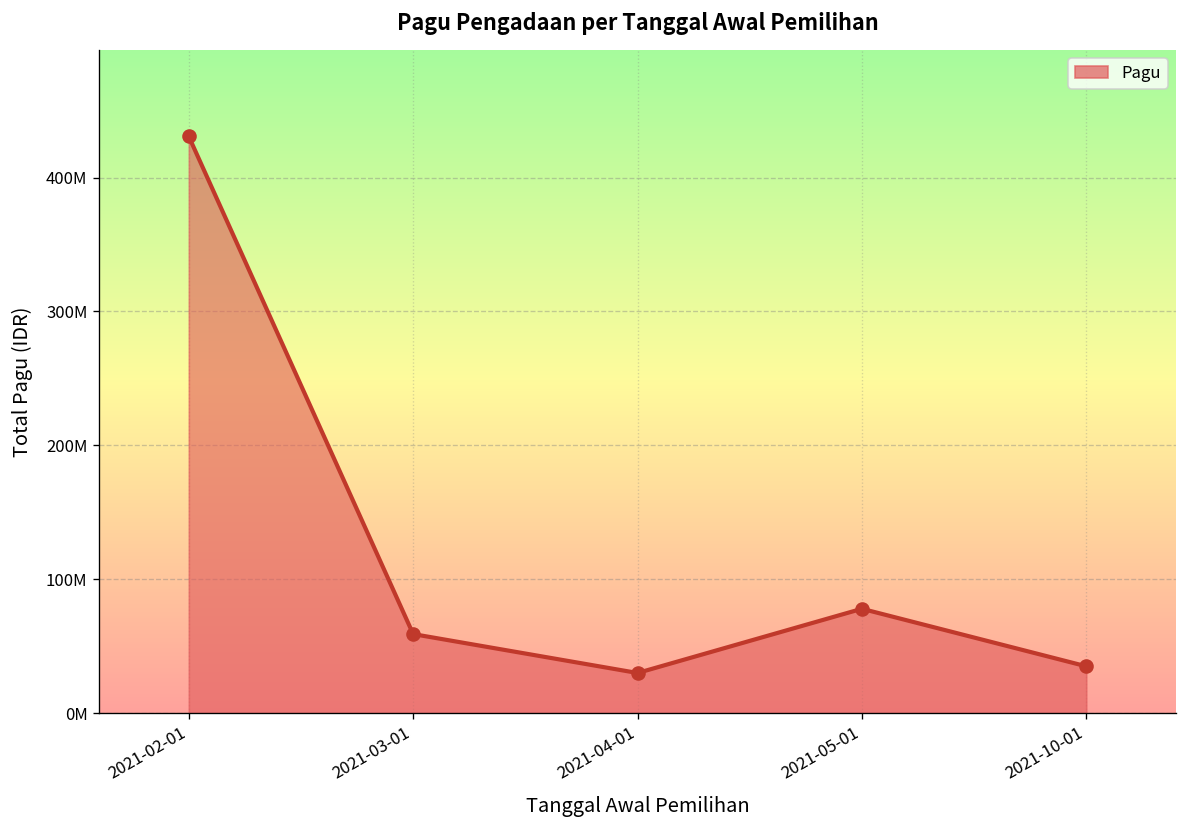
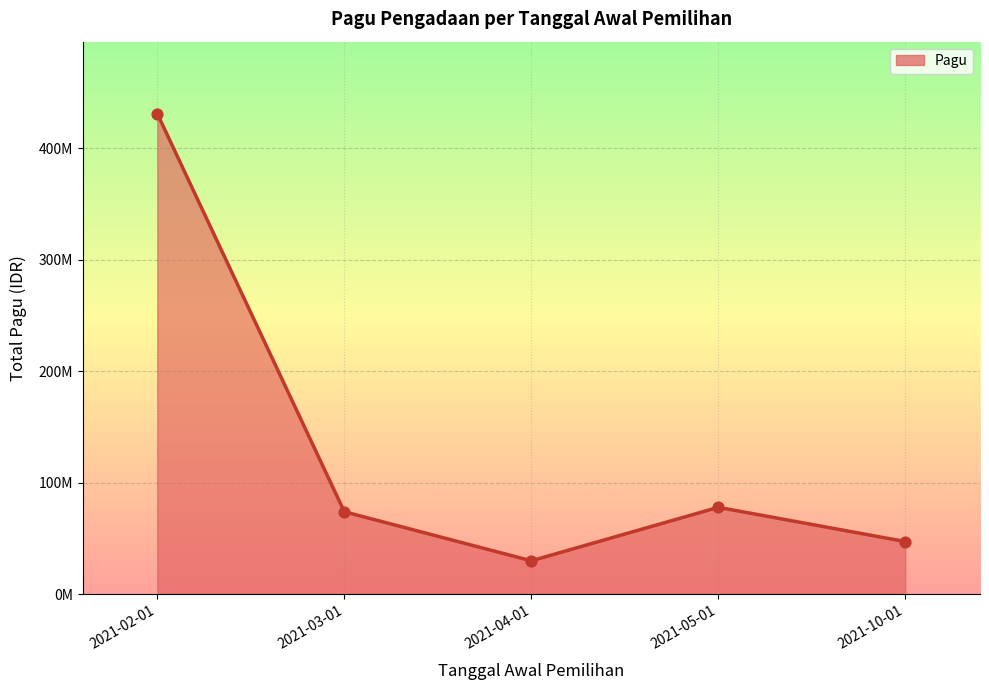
2021-03-01: 59000000 -> 74000000
2021-10-01: 35000000 -> 47000000
